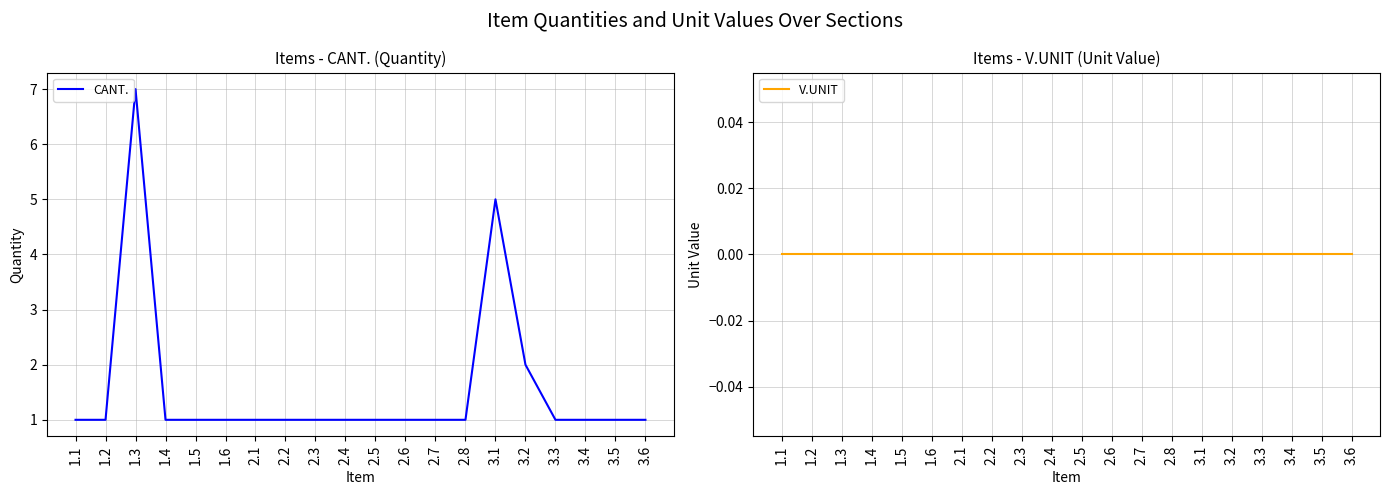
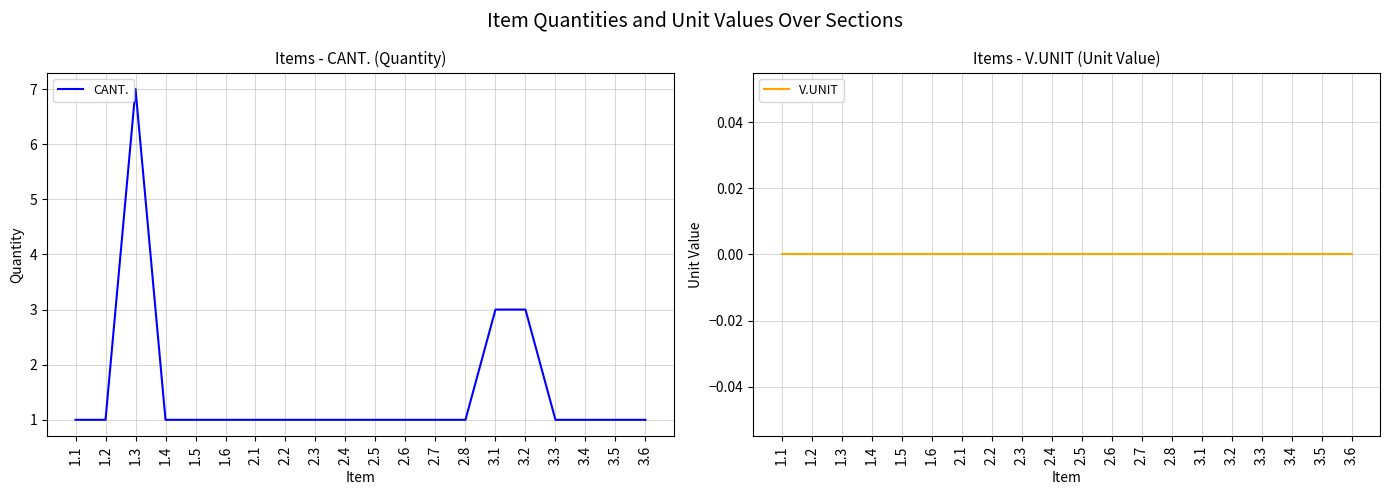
Items - CANT. (Quantity), 3.1: 5 -> 3
Items - CANT. (Quantity), 3.2: 2 -> 3
